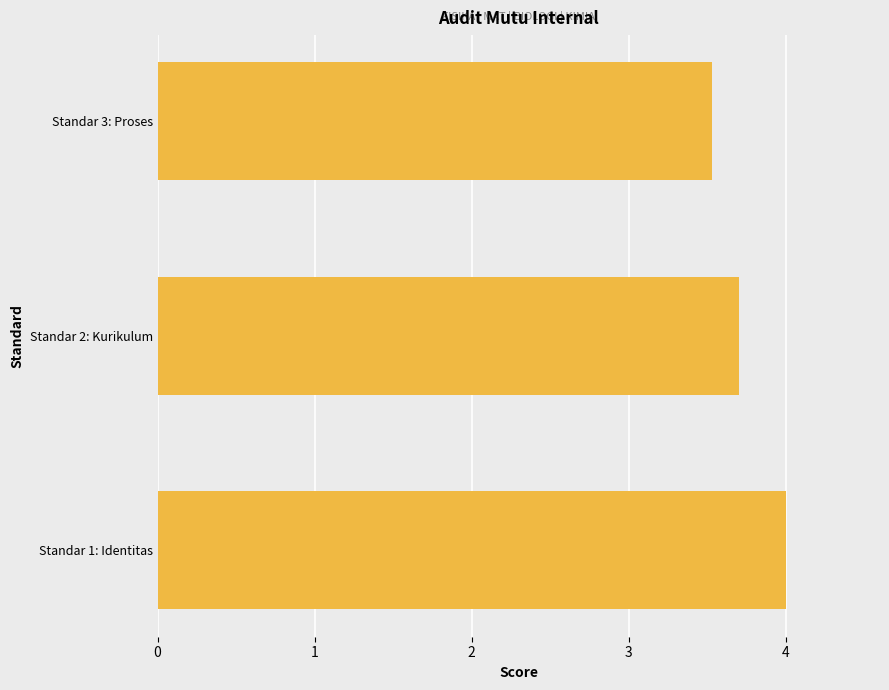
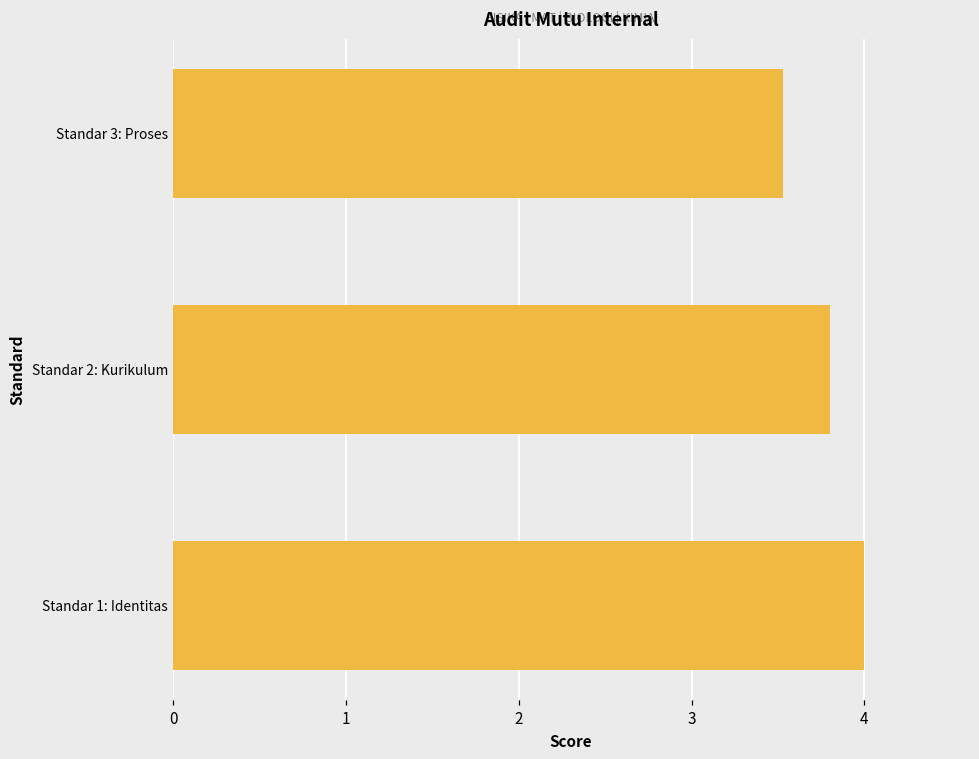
Standar 2: Kurikulum: 3.7 -> 3.8
